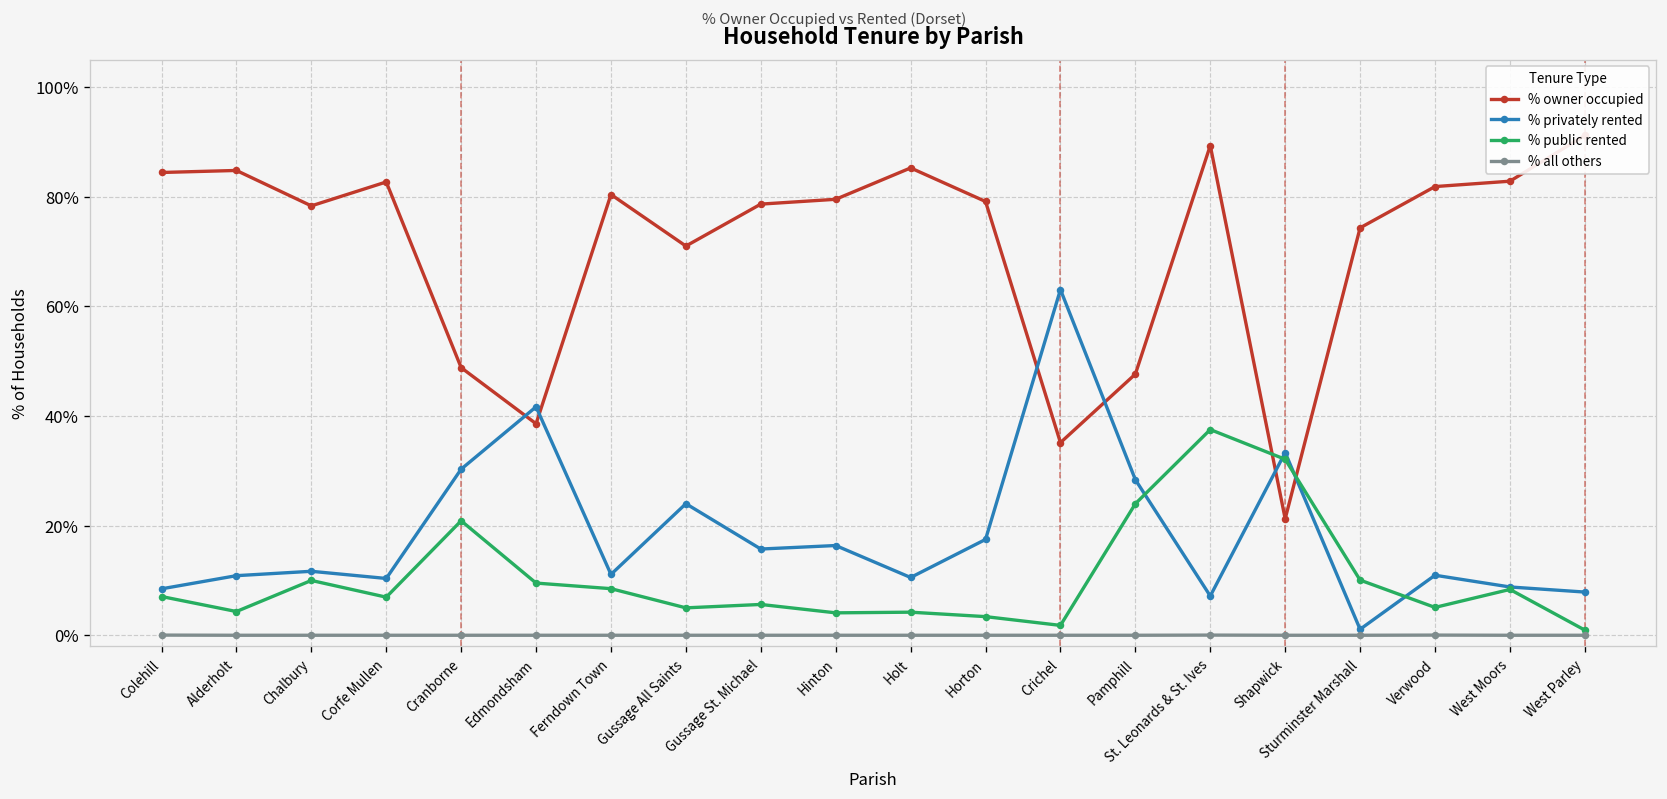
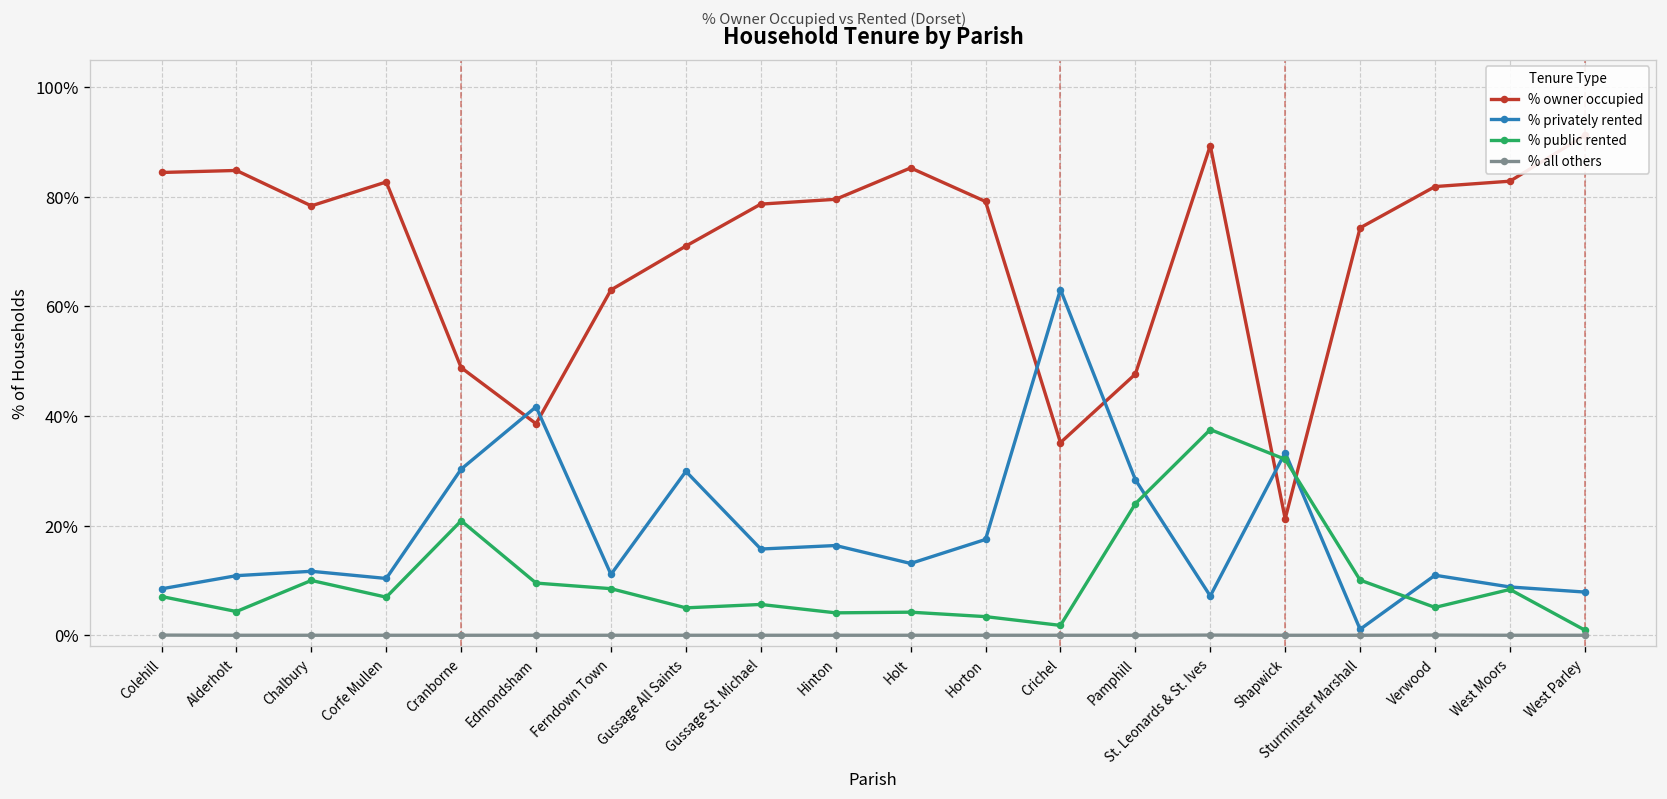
% owner occupied, Ferndown Town: 80% -> 63%
% privately rented, Gussage All Saints: 24% -> 30%
% privately rented, Holt: 11% -> 13%
